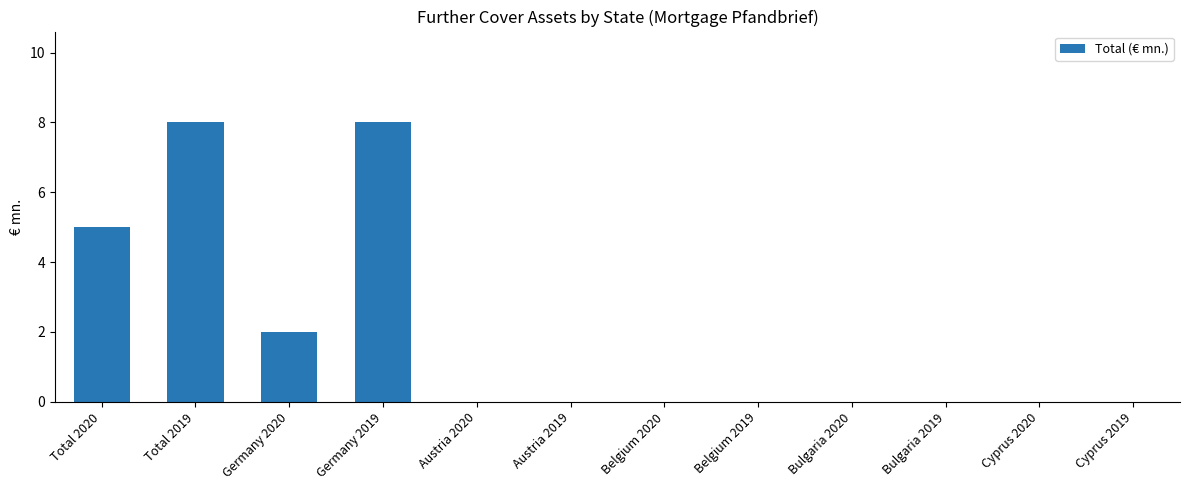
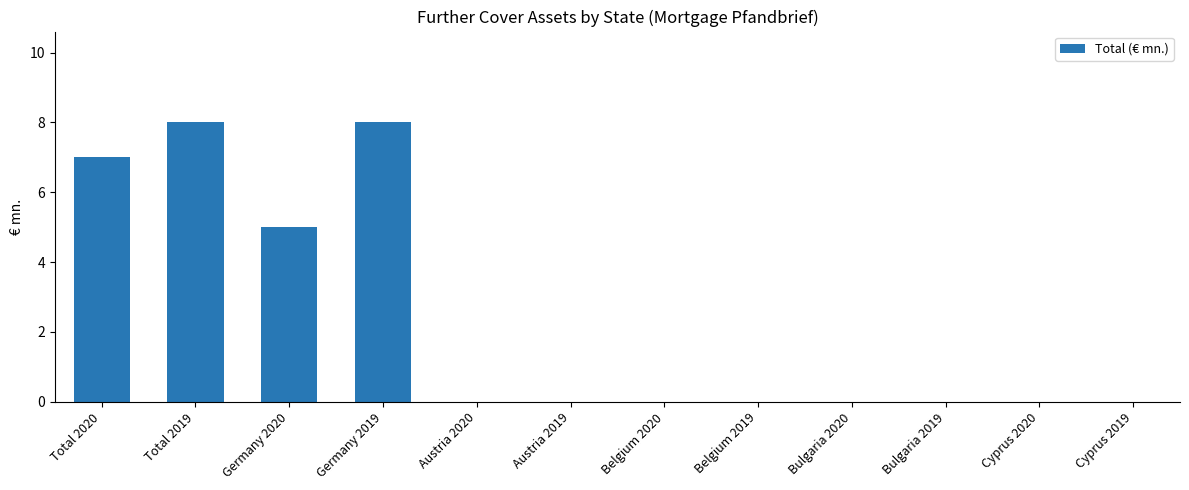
Total 2020: 5 -> 7
Germany 2020: 2 -> 5
